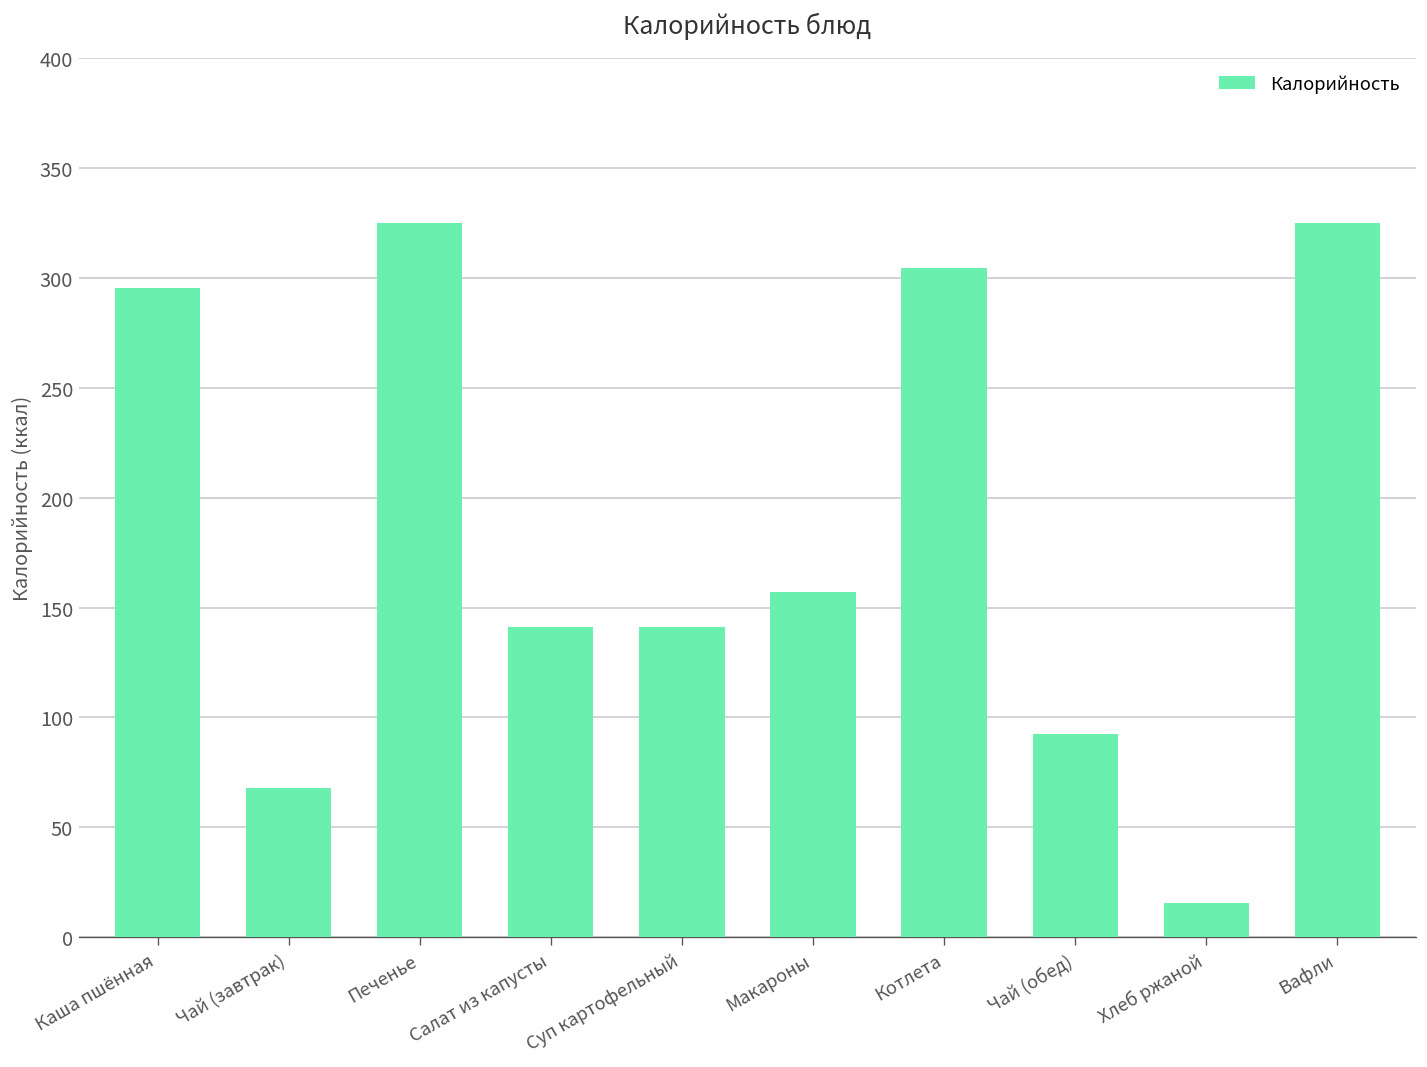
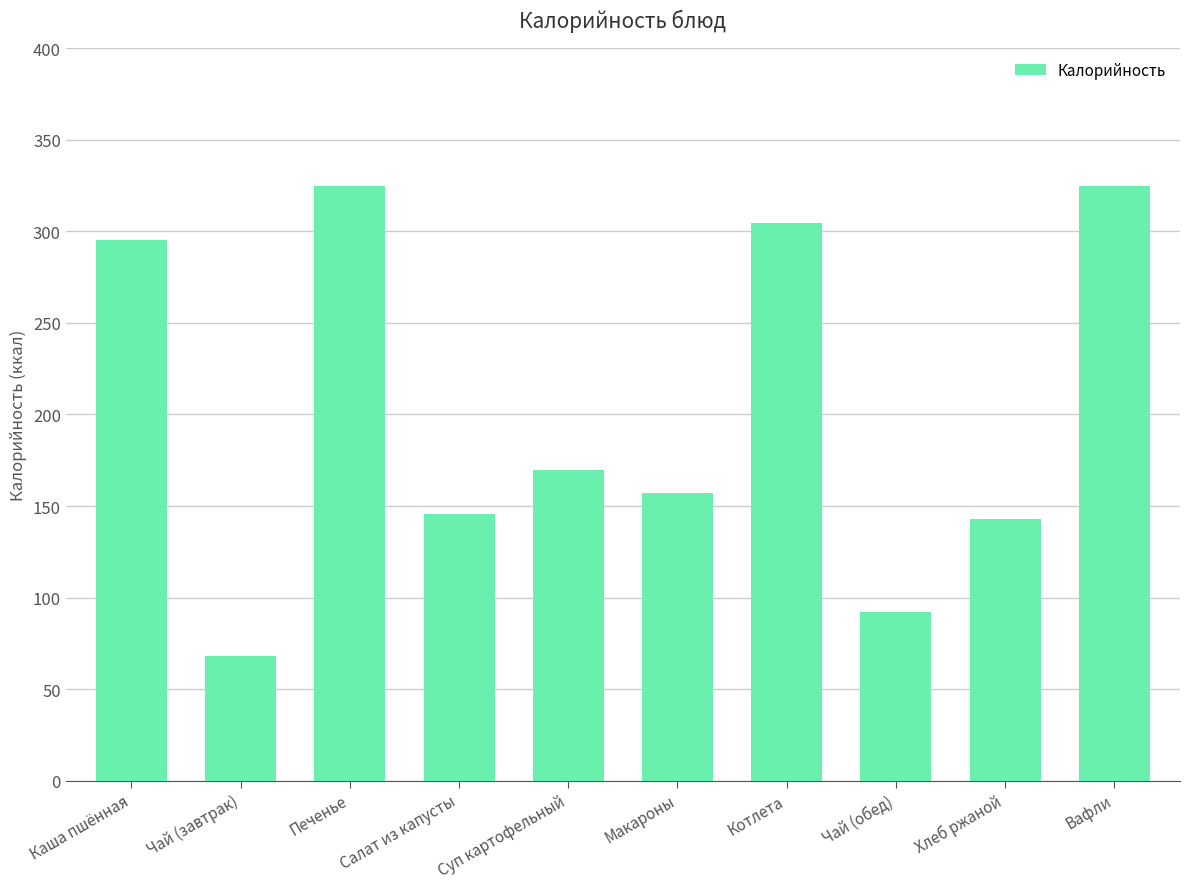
Салат из капусты: 141 -> 146
Суп картофельный: 141 -> 170
Хлеб ржаной: 16 -> 143
